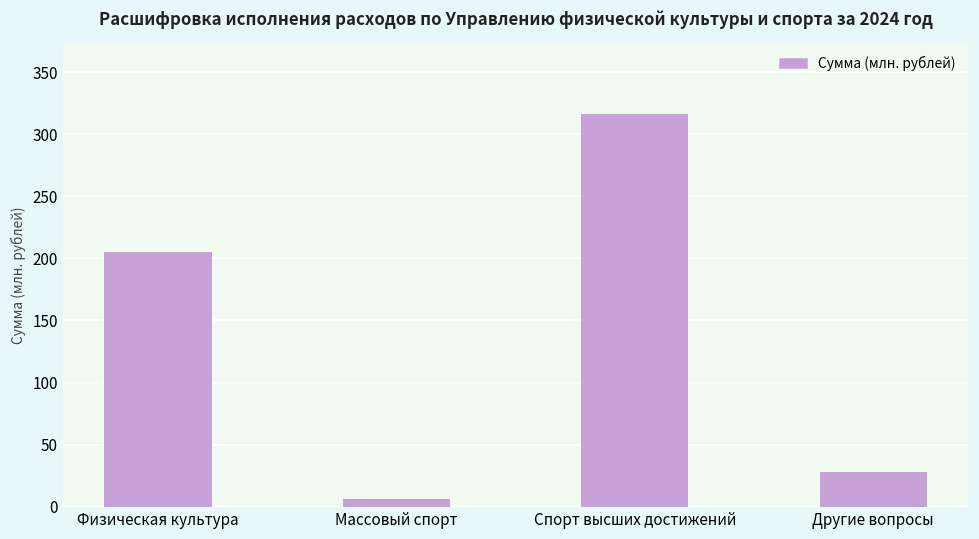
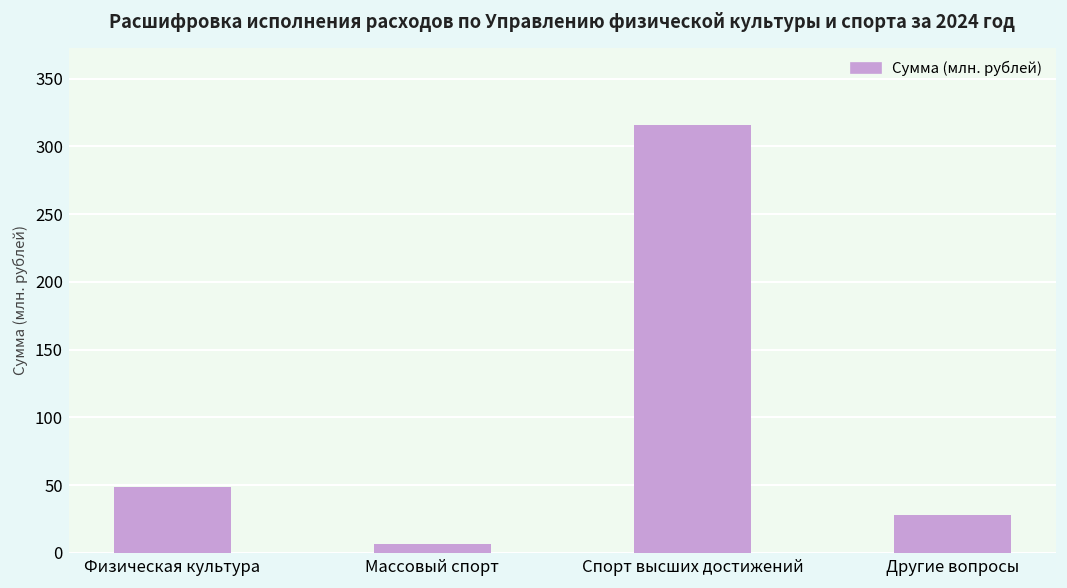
Физическая культура: 205 -> 49
